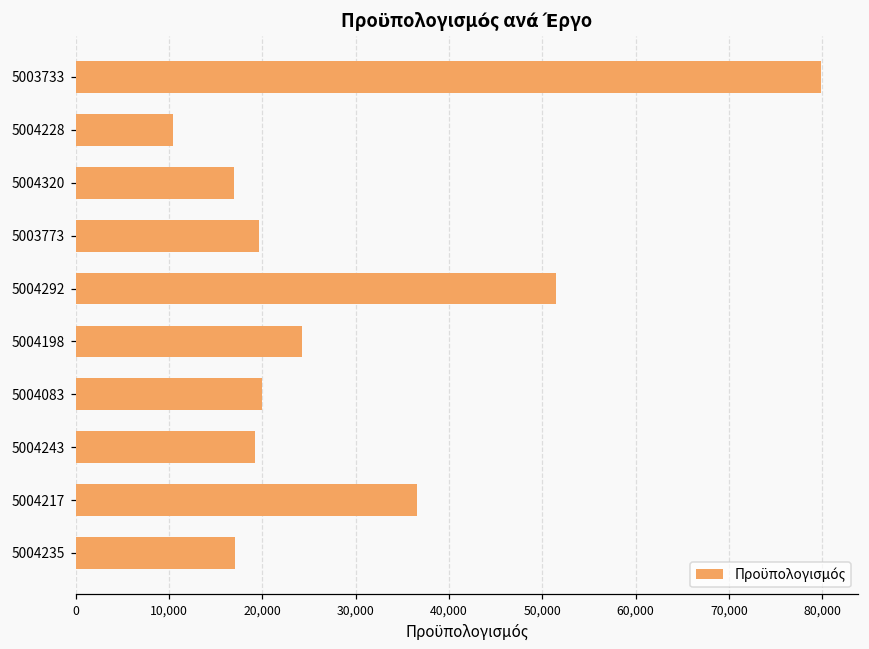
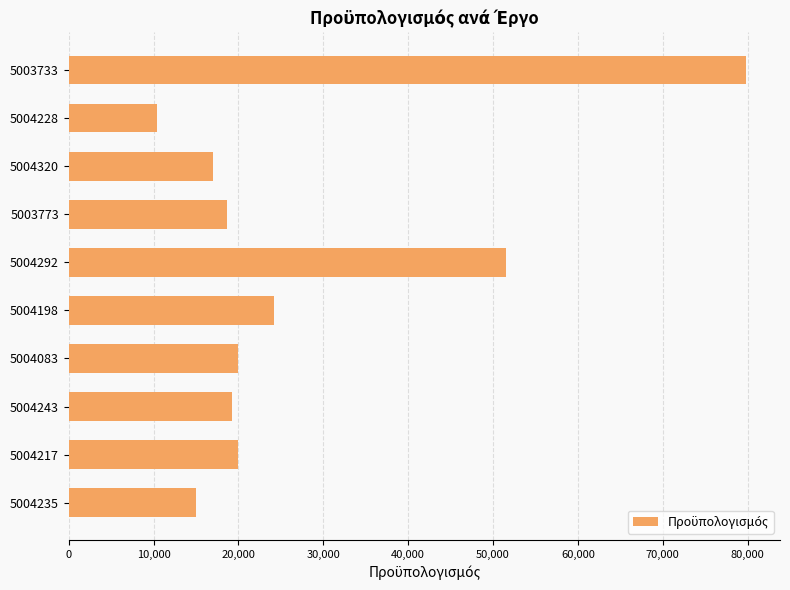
5003773: 20,000 -> 19,000
5004217: 37,000 -> 20,000
5004235: 17,000 -> 15,000
